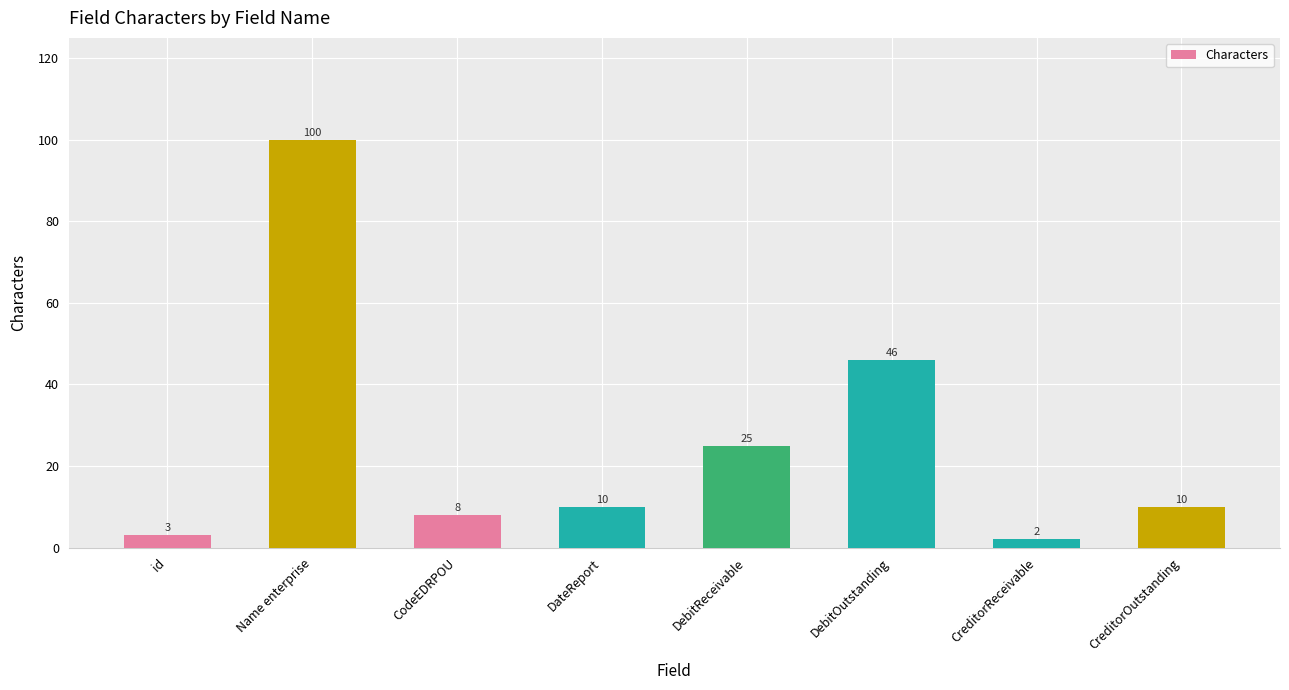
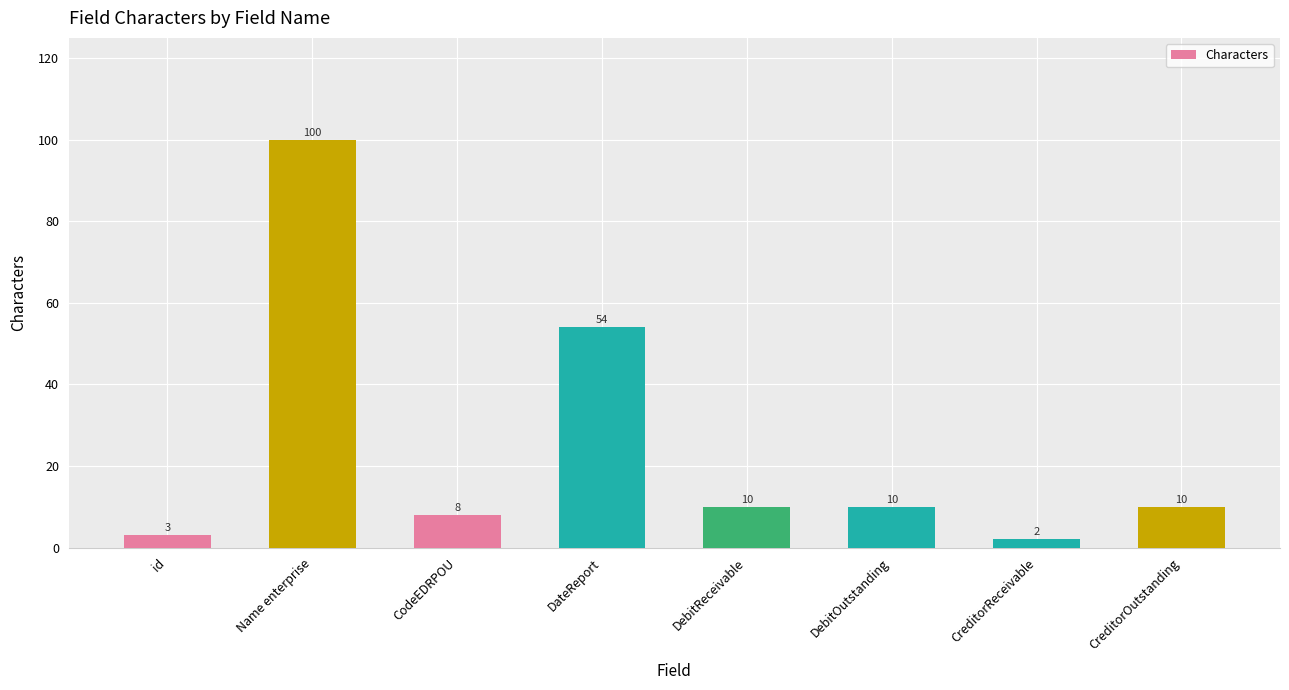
DateReport: 10 -> 54
DebitReceivable: 25 -> 10
DebitOutstanding: 46 -> 10
